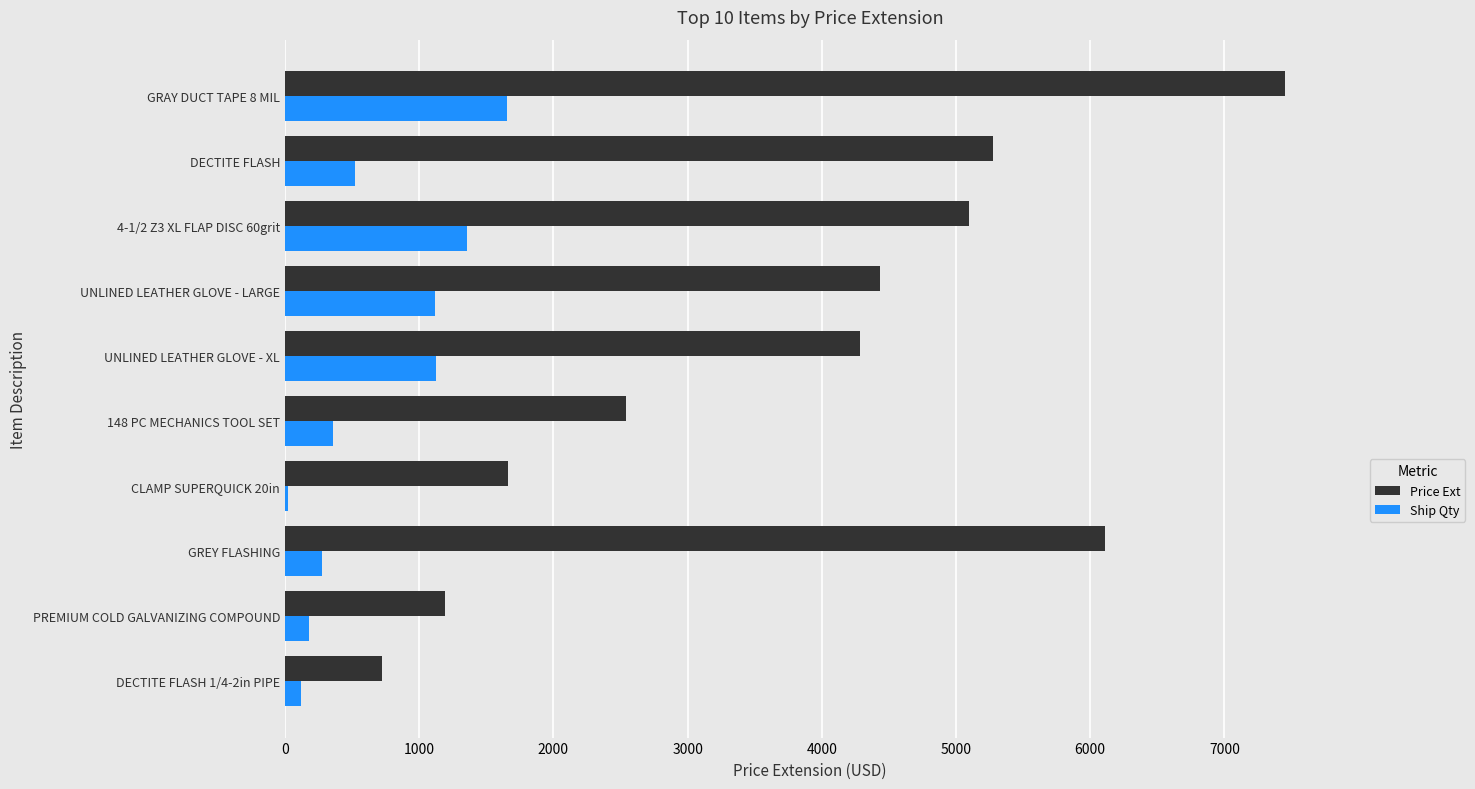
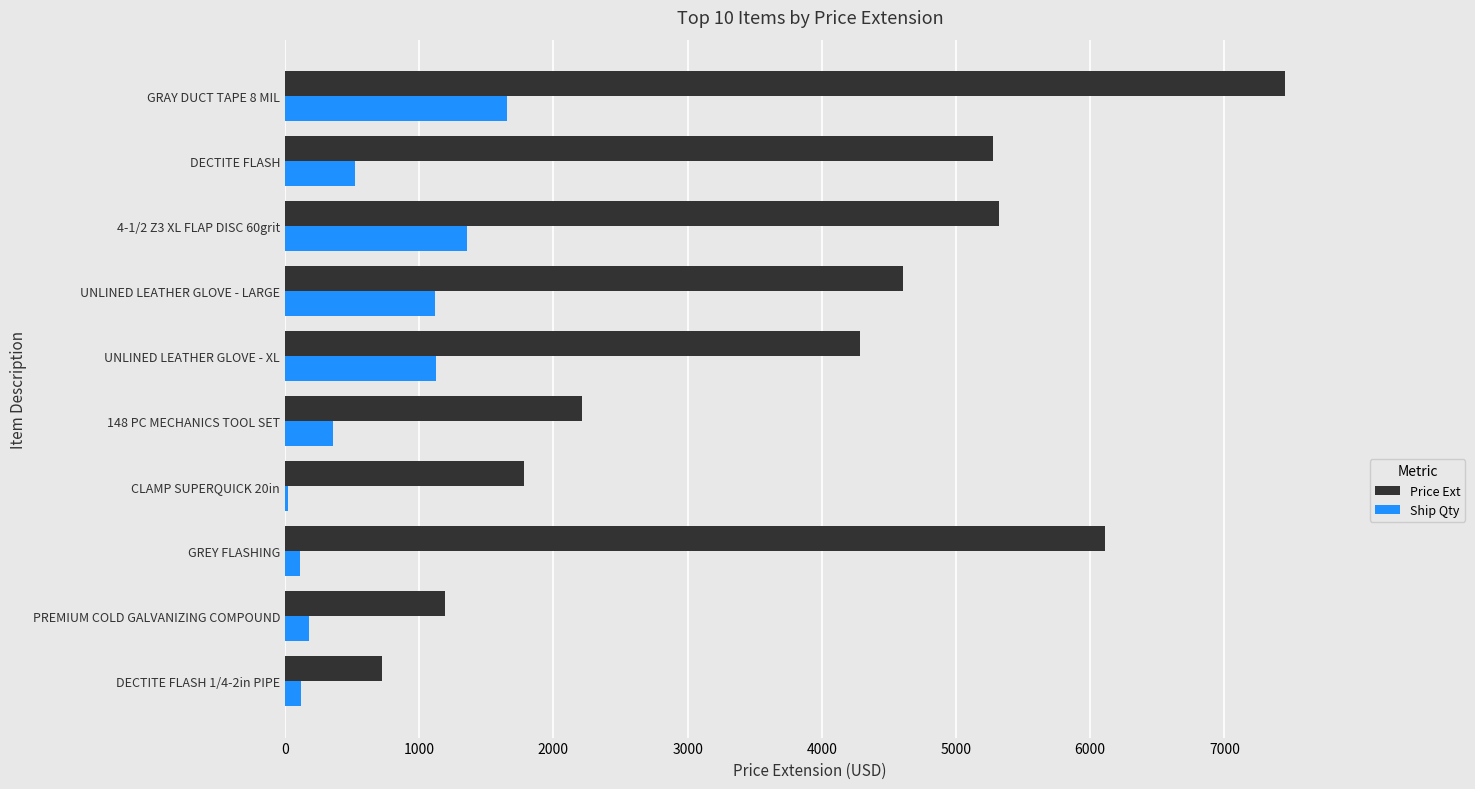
Price Ext, 4-1/2 Z3 XL FLAP DISC 60grit: 5100 -> 5320
Price Ext, UNLINED LEATHER GLOVE - LARGE: 4440 -> 4610
Price Ext, 148 PC MECHANICS TOOL SET: 2540 -> 2210
Price Ext, CLAMP SUPERQUICK 20in: 1660 -> 1780
Ship Qty, GREY FLASHING: 280 -> 110
